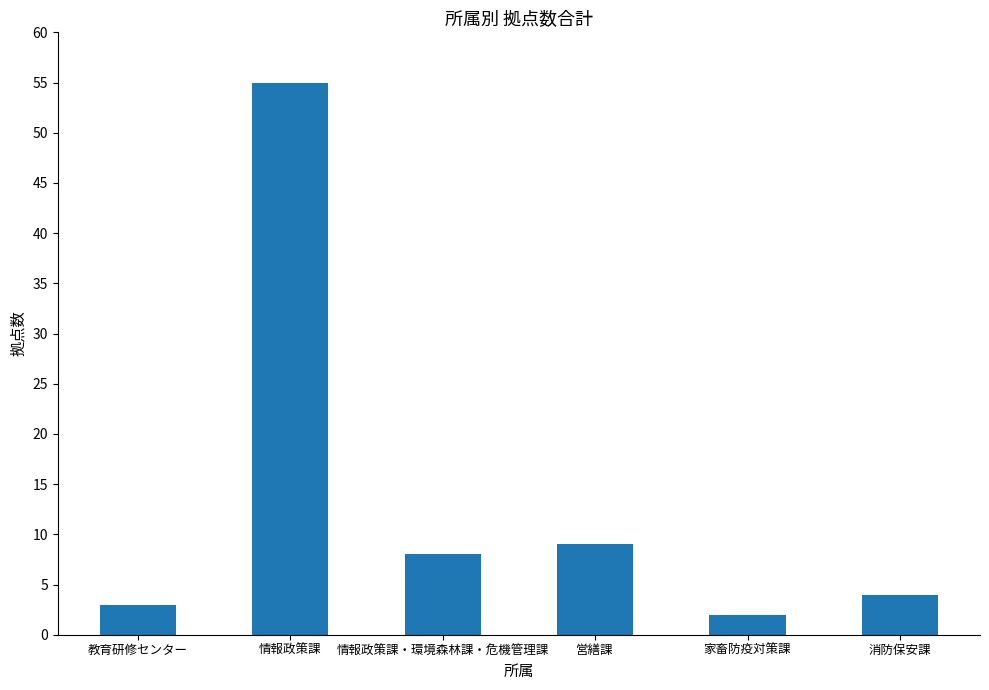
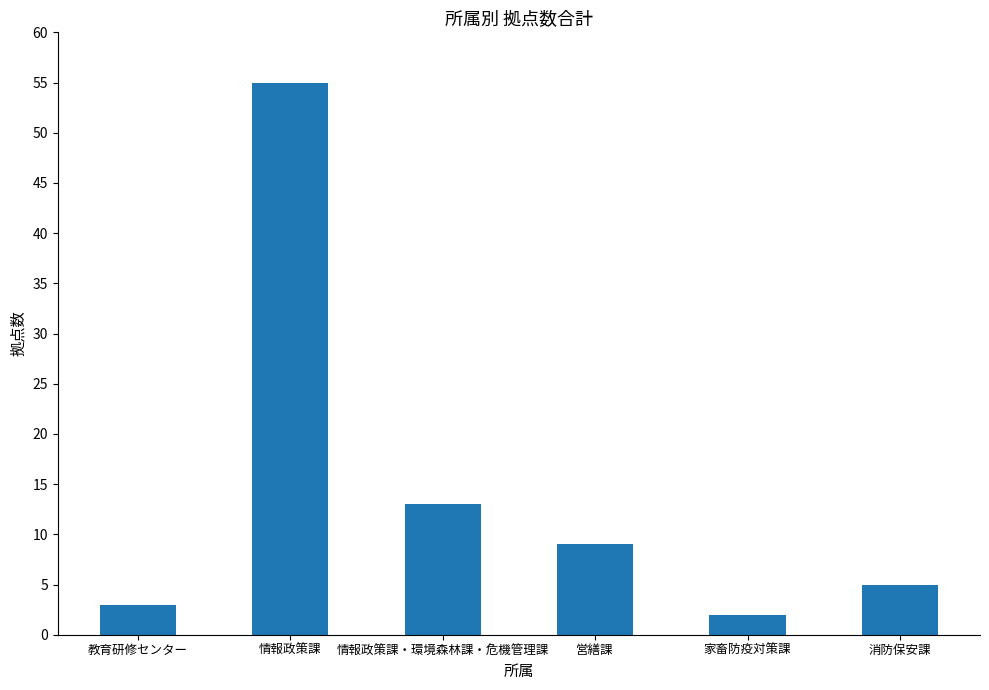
情報政策課・環境森林課・危機管理課: 8 -> 13
消防保安課: 4 -> 5
